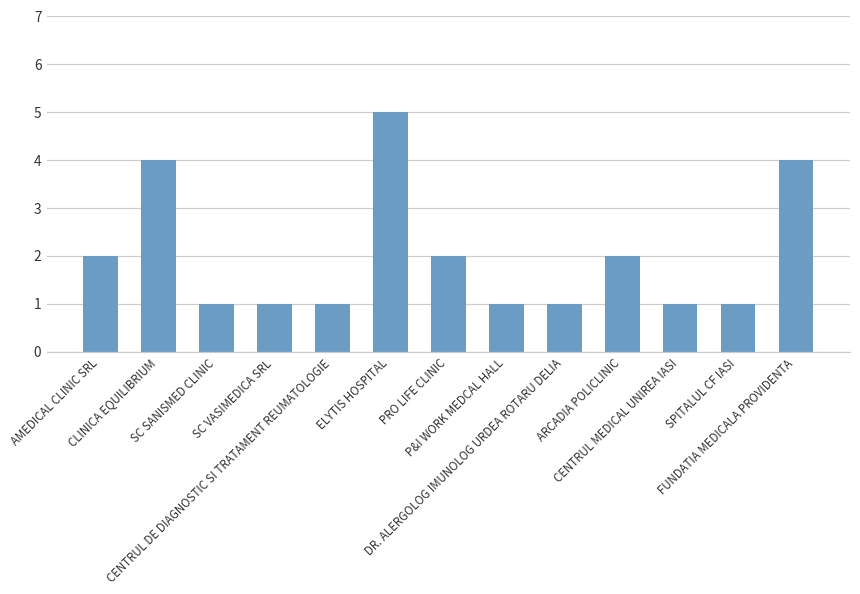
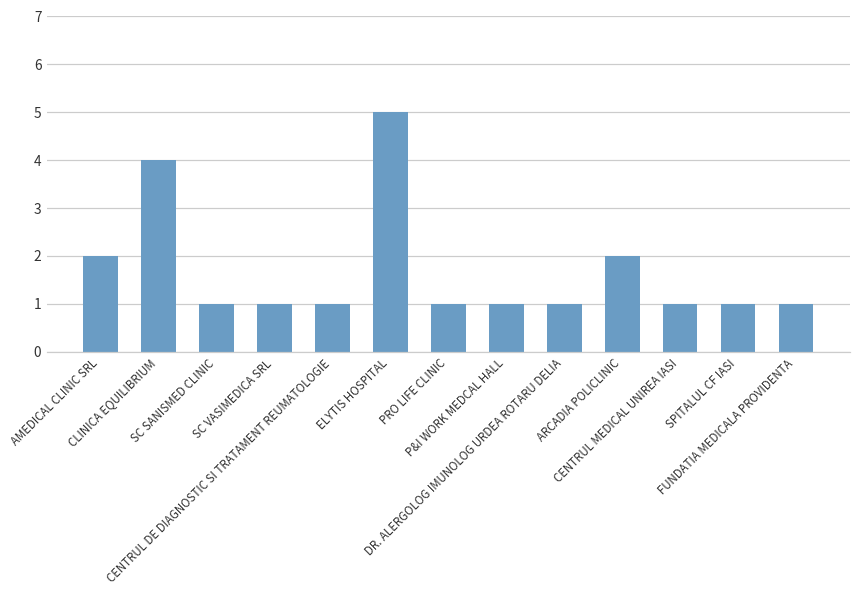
PRO LIFE CLINIC: 2 -> 1
FUNDATIA MEDICALA PROVIDENTA: 4 -> 1
